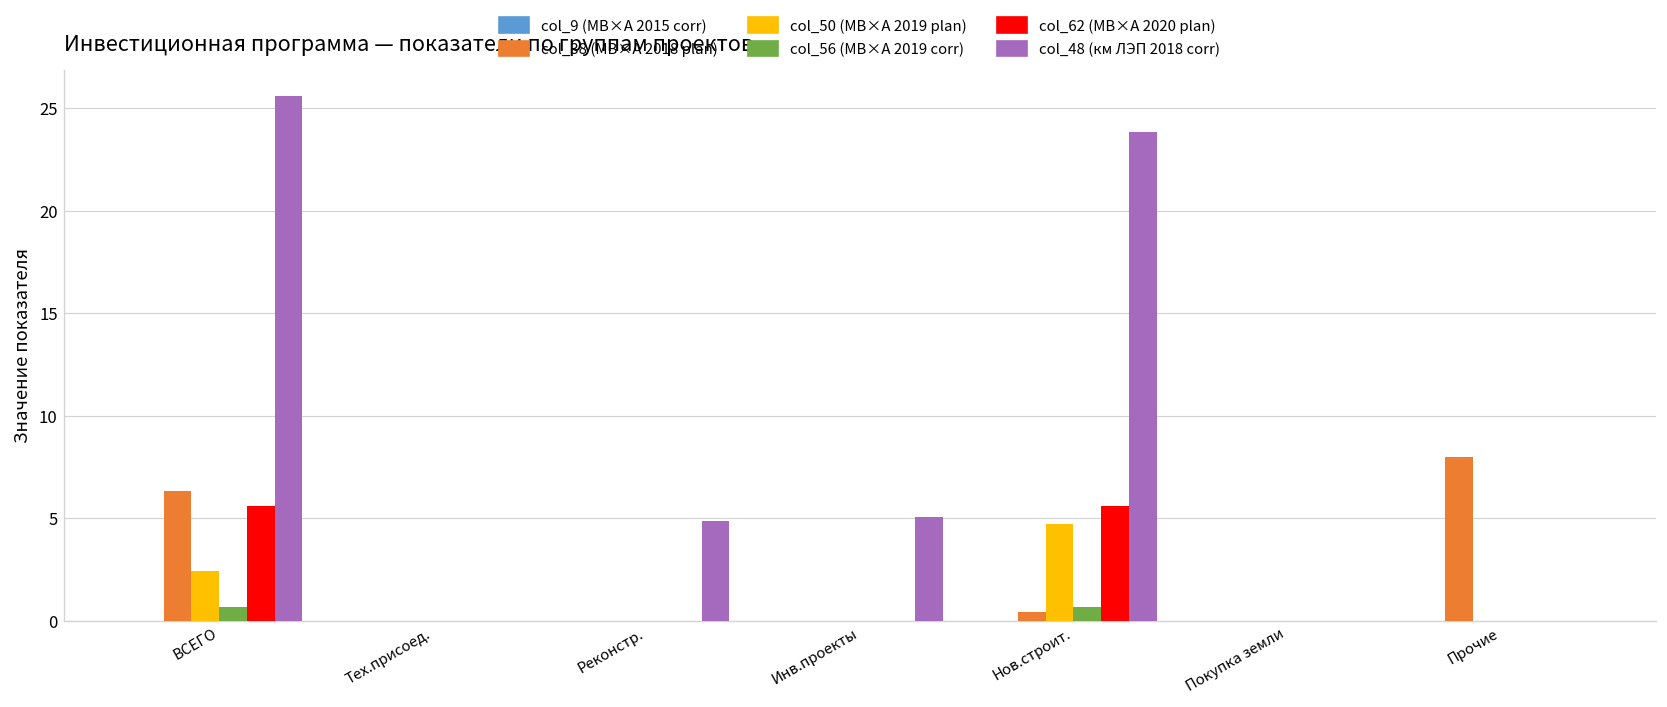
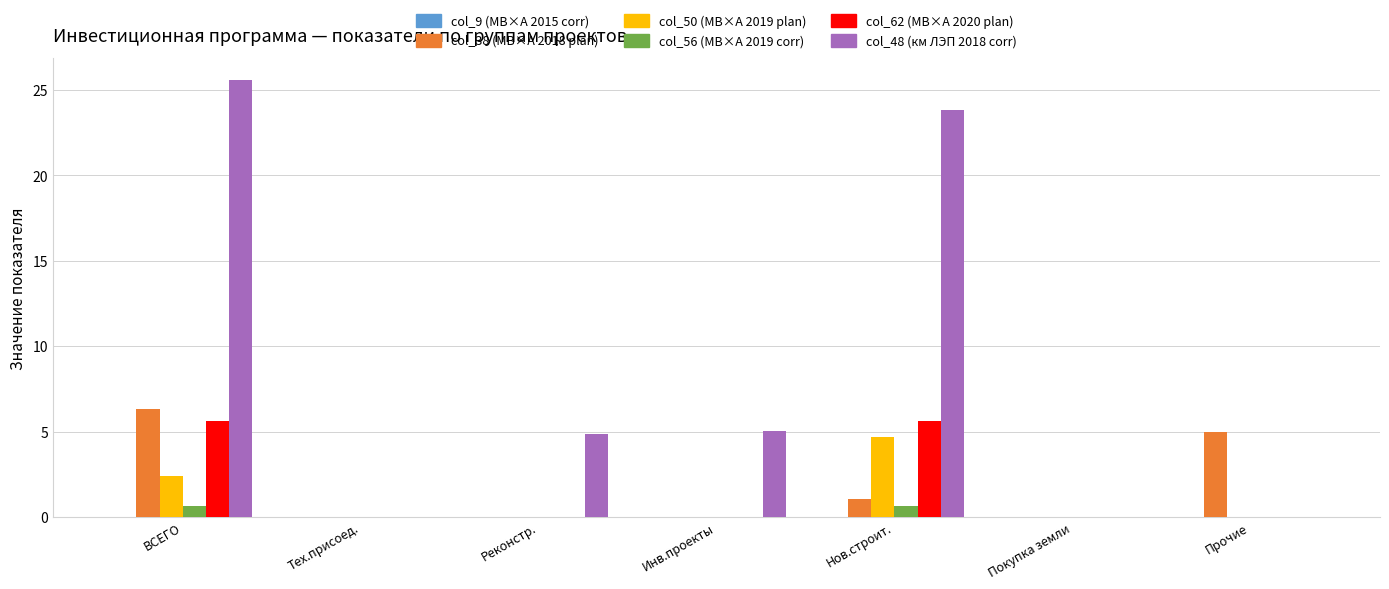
col_38 (МВ×А 2018 plan), Нов.строит.: 0.4 -> 1.1
col_38 (МВ×А 2018 plan), Прочие: 8 -> 5
